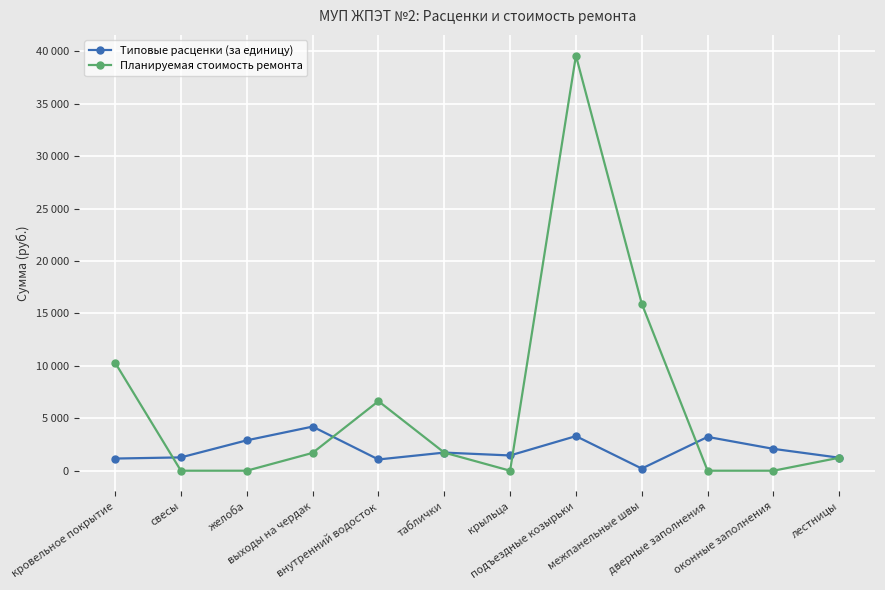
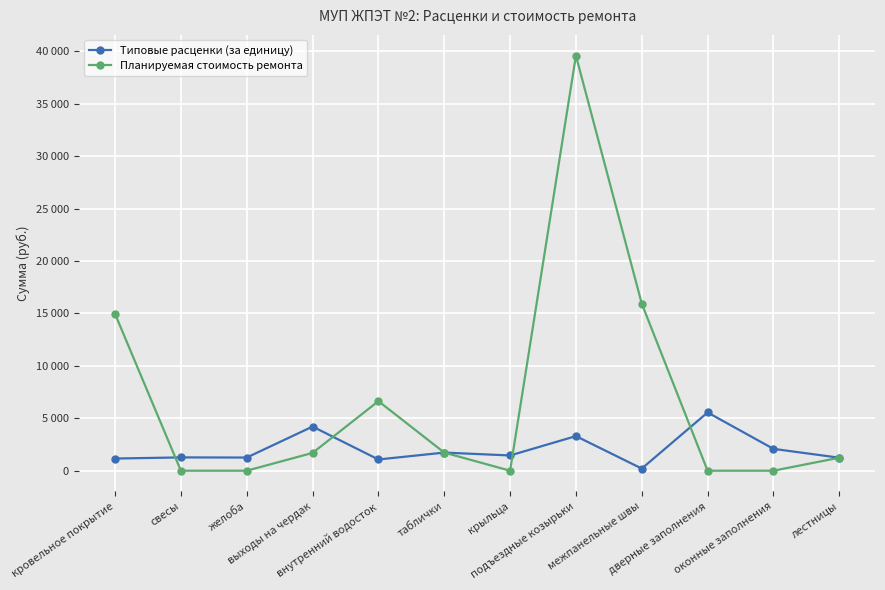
Планируемая стоимость ремонта, кровельное покрытие: 10300 -> 15000
Типовые расценки (за единицу), желоба: 2900 -> 1300
Типовые расценки (за единицу), дверные заполнения: 3200 -> 5600
